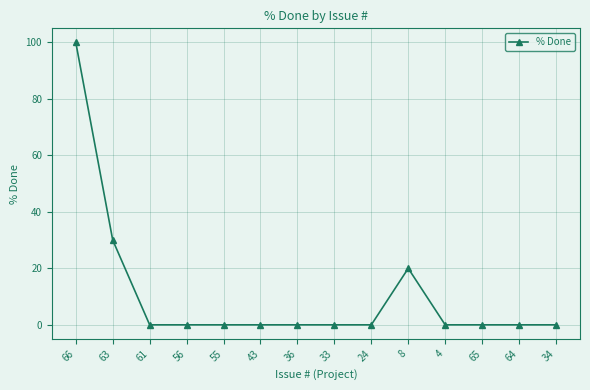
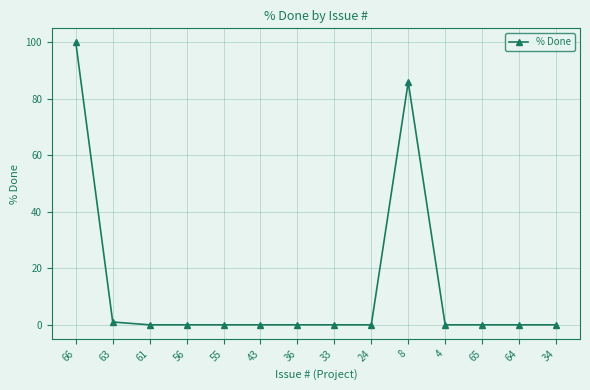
63: 30 -> 1
8: 20 -> 86
